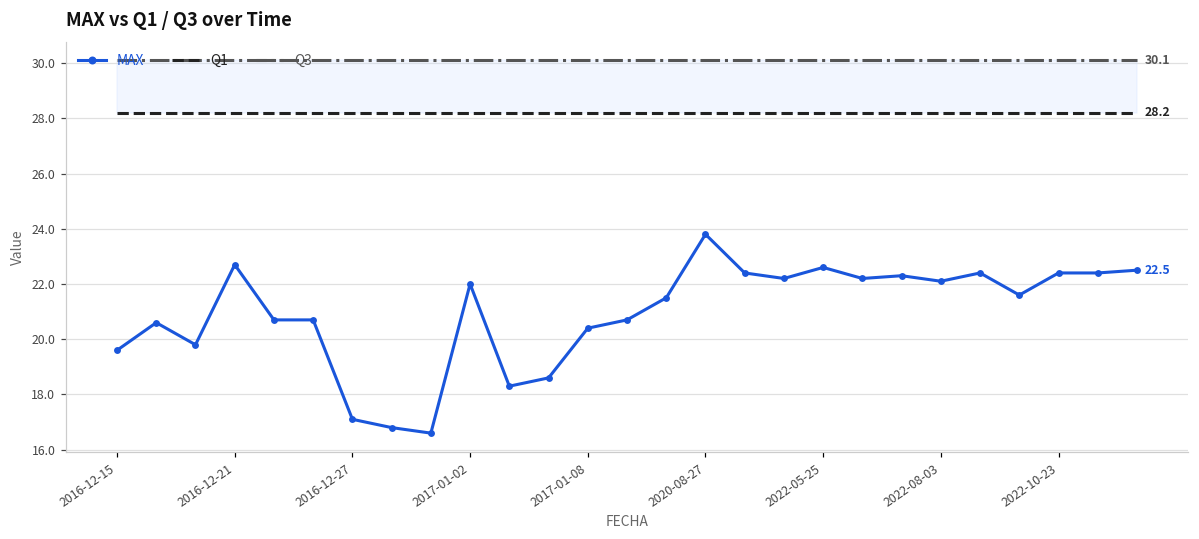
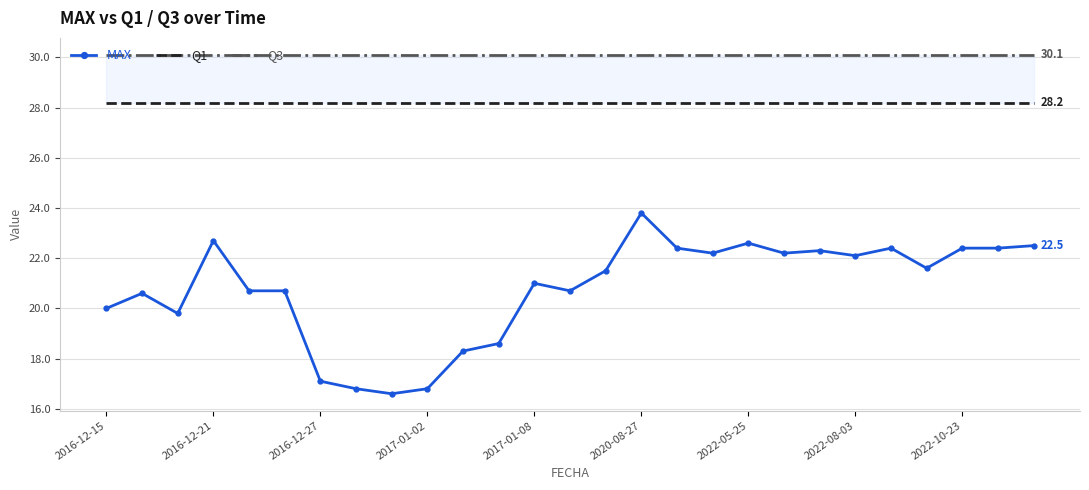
MAX, 2016-12-15: 19.6 -> 20.0
MAX, 2017-01-02: 22.0 -> 16.8
MAX, 2017-01-08: 20.4 -> 21.0
